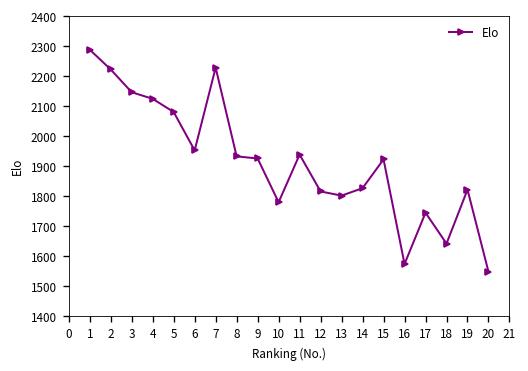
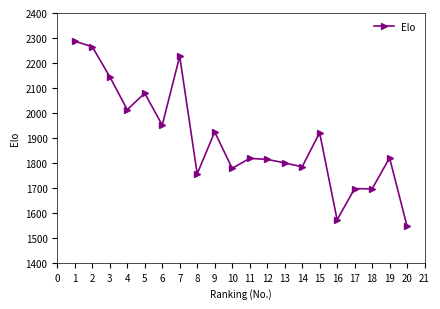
2: 2220 -> 2270
4: 2120 -> 2010
8: 1930 -> 1760
11: 1940 -> 1820
14: 1830 -> 1780
17: 1740 -> 1700
18: 1640 -> 1700
